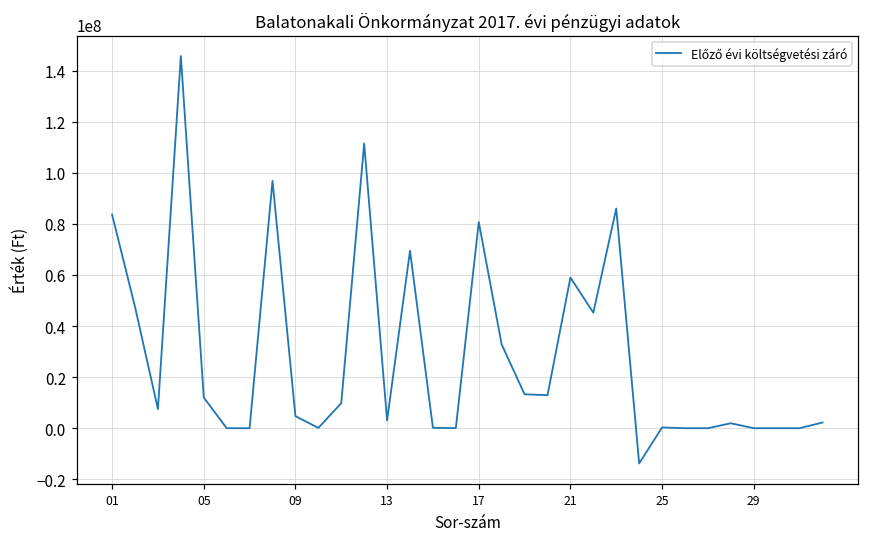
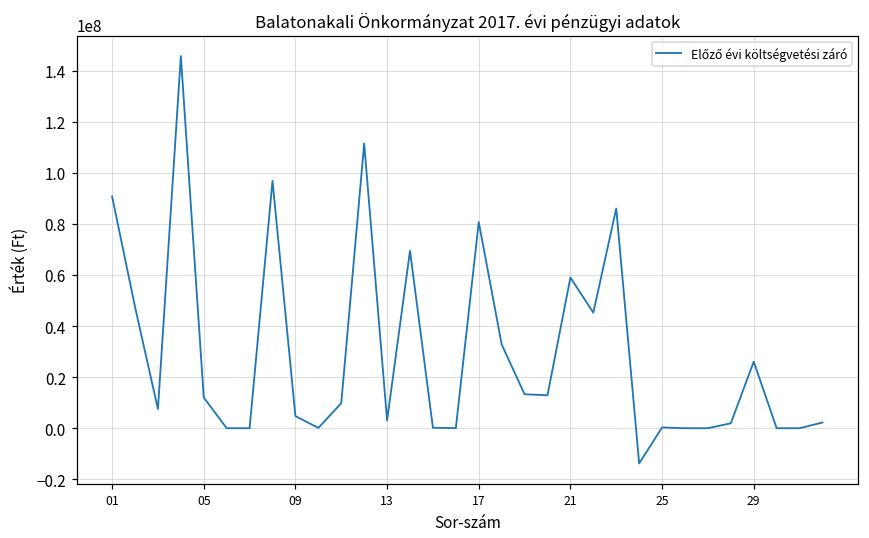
01: 84000000 -> 91000000
29: 0 -> 26000000
